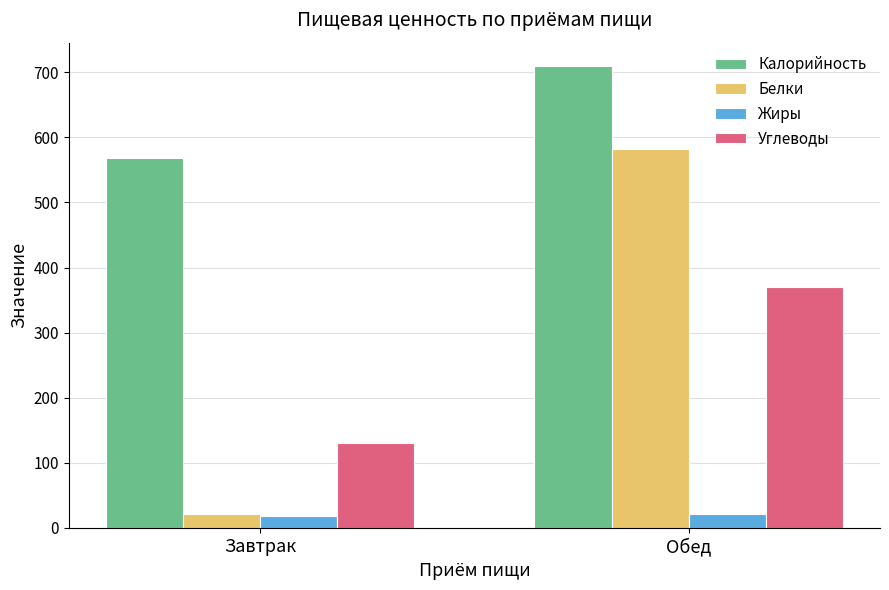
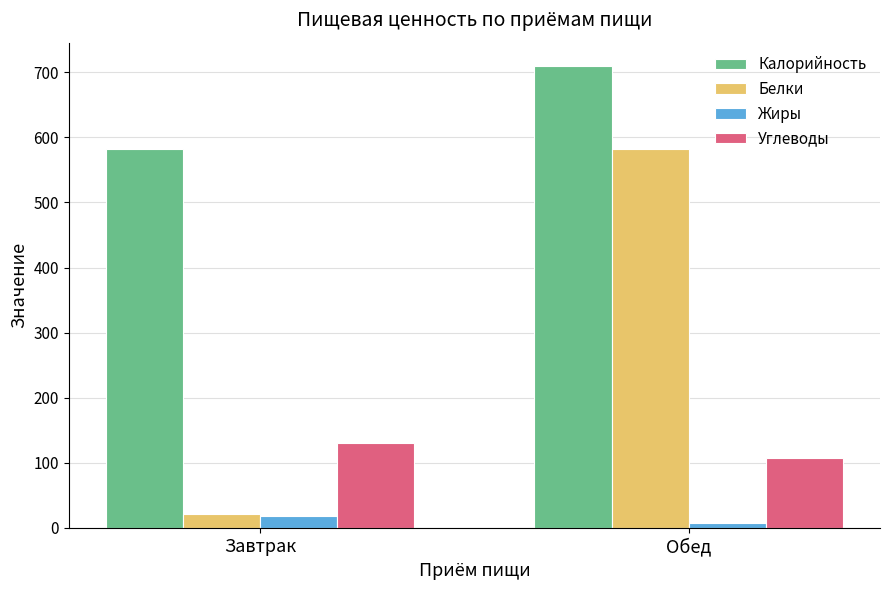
Калорийность, Завтрак: 570 -> 580
Жиры, Обед: 20 -> 10
Углеводы, Обед: 370 -> 110
